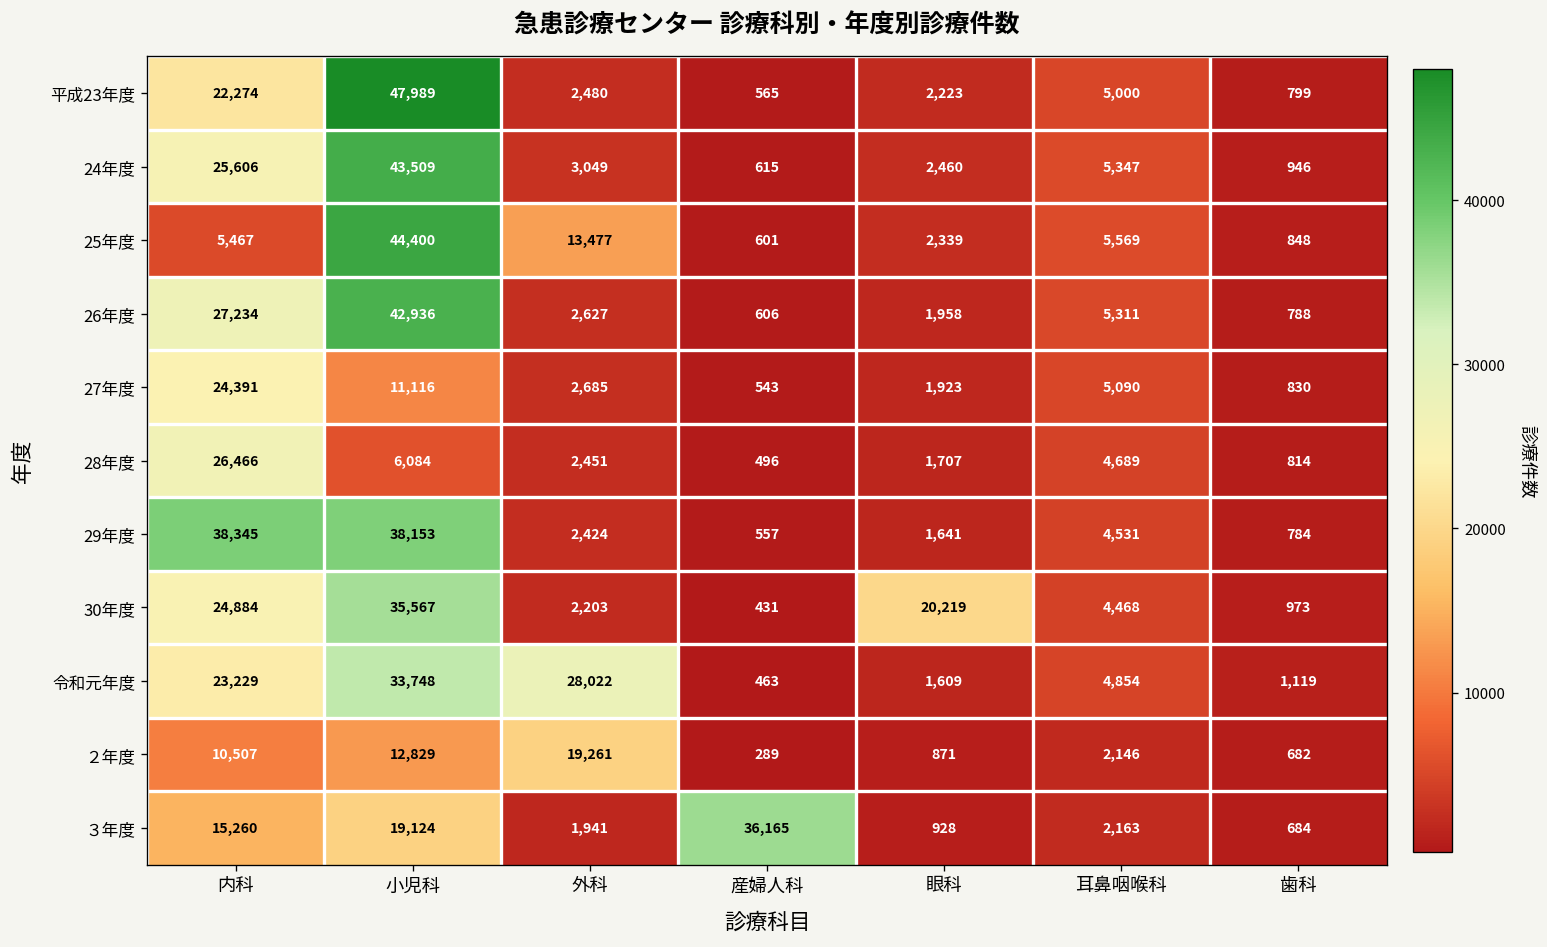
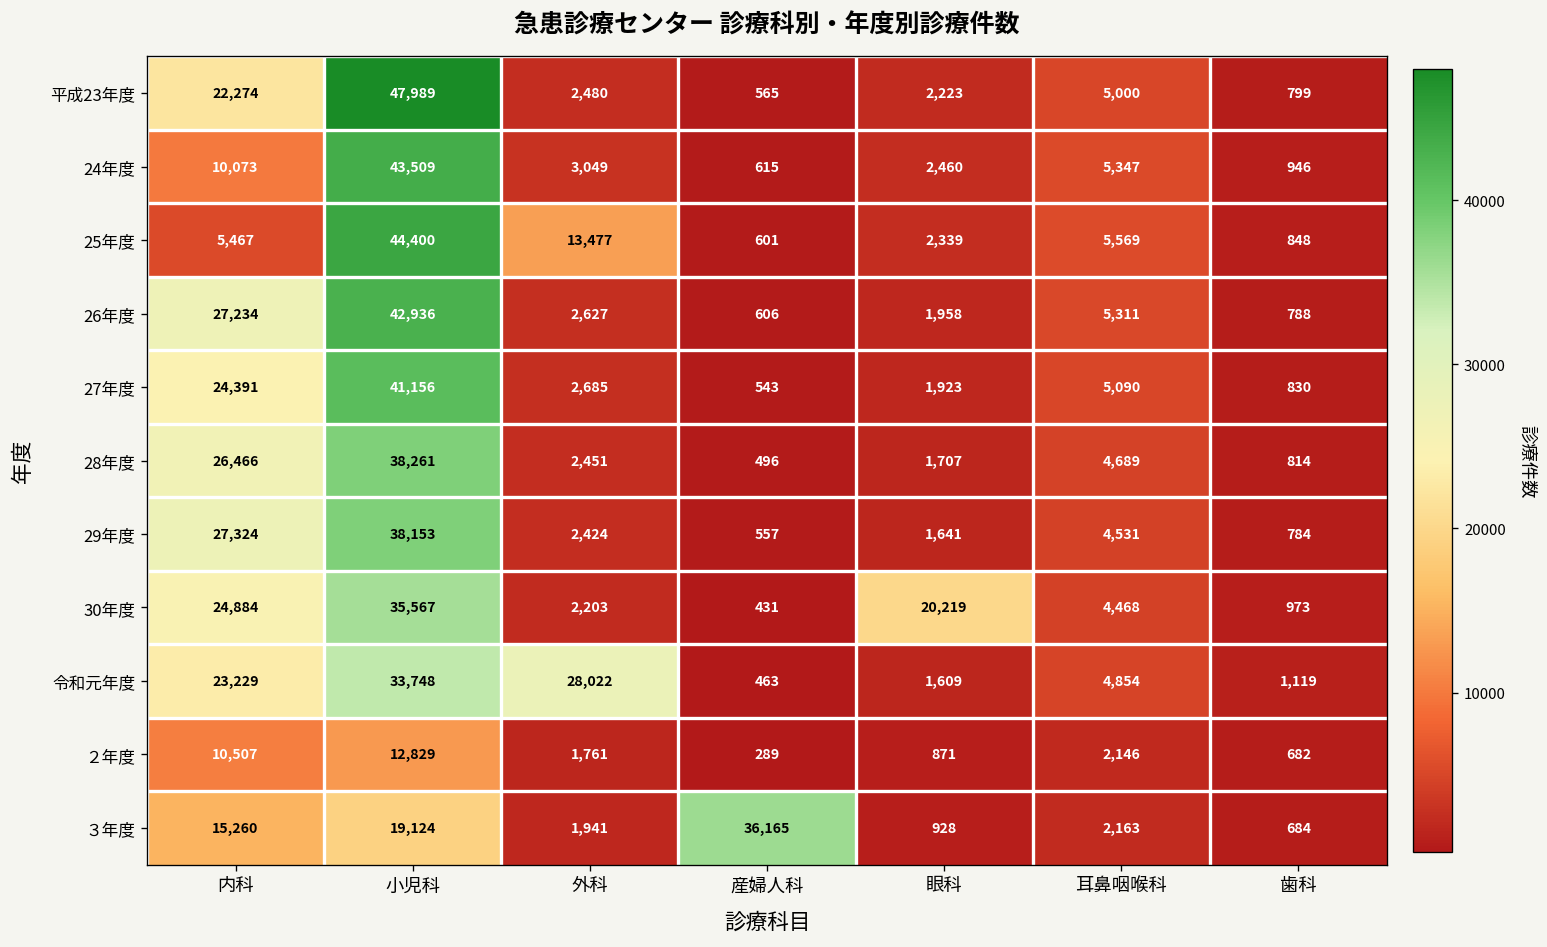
24年度, 内科: 25,606 -> 10,073
27年度, 小児科: 11,116 -> 41,156
28年度, 小児科: 6,084 -> 38,261
29年度, 内科: 38,345 -> 27,324
２年度, 外科: 19,261 -> 1,761
